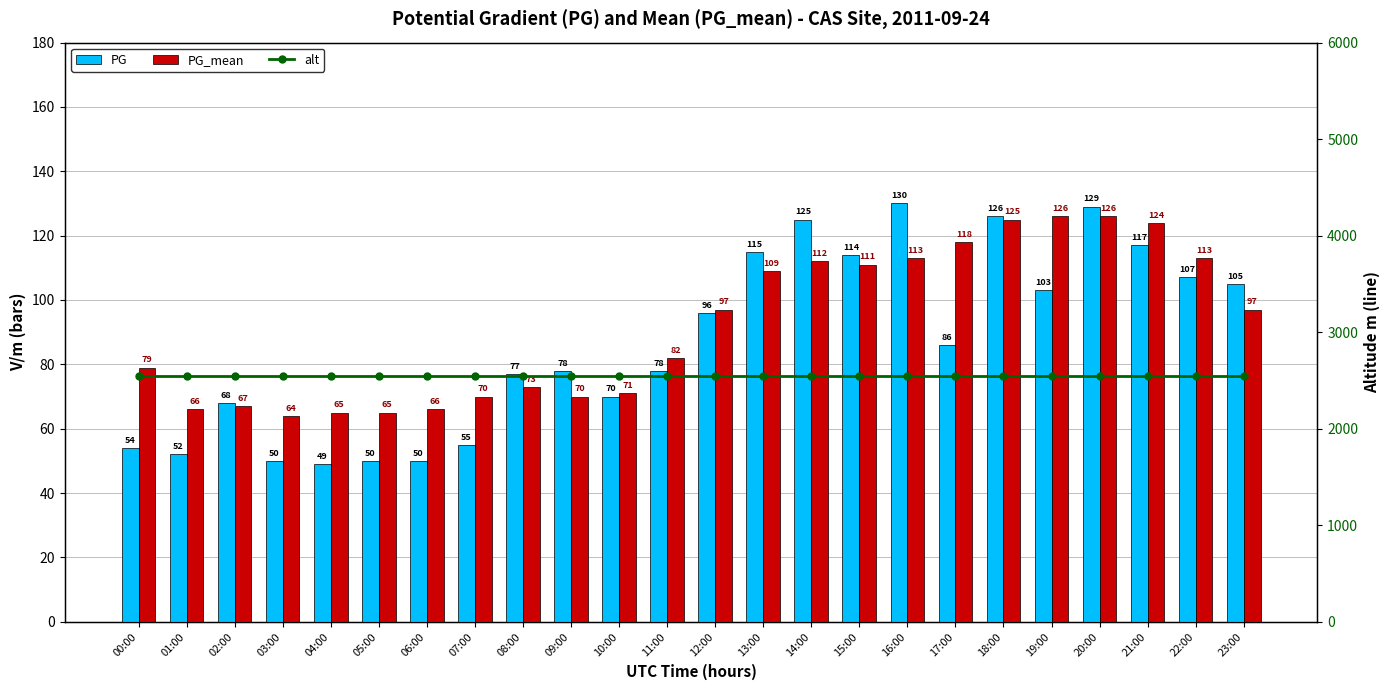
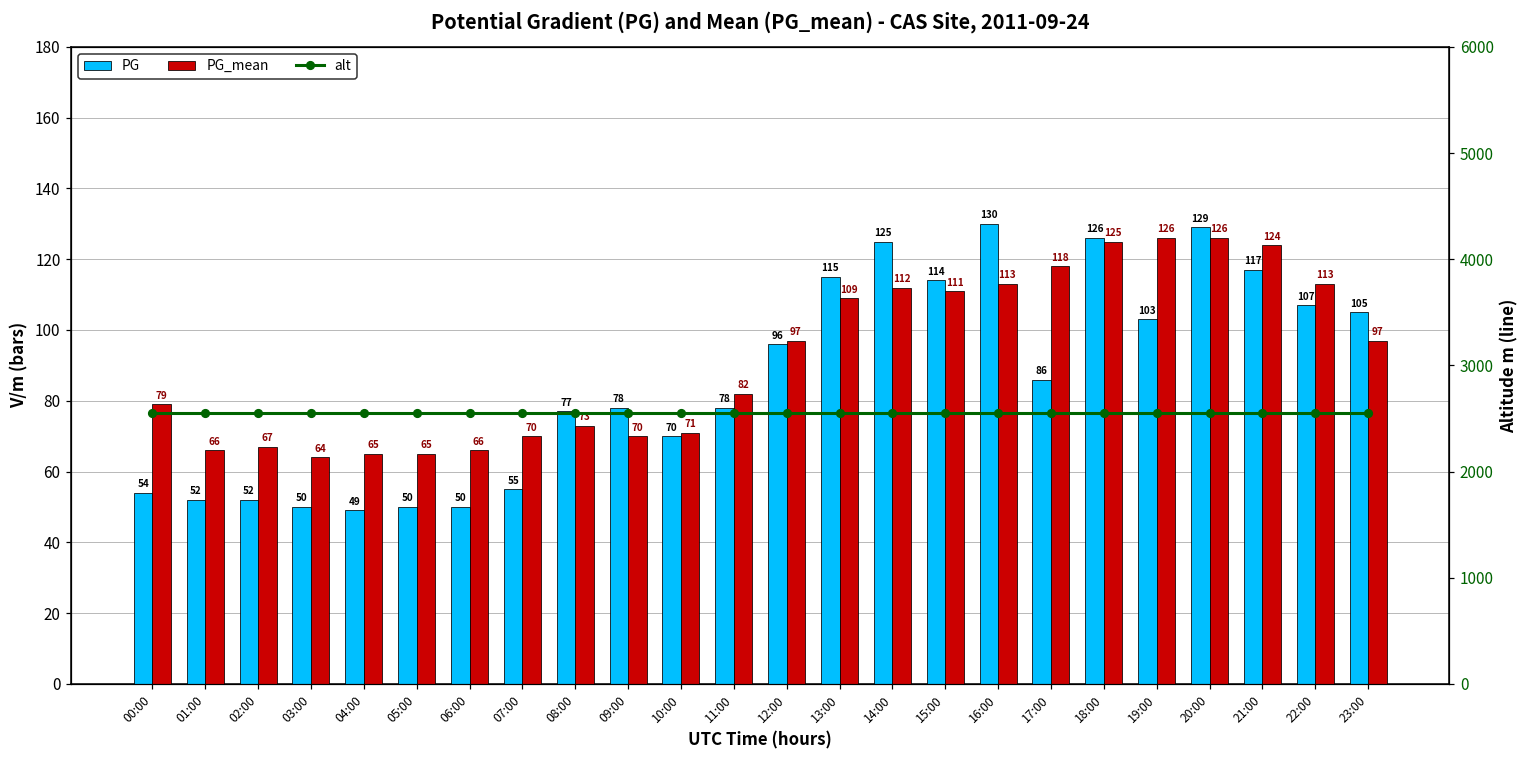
PG, 02:00: 68 -> 52
